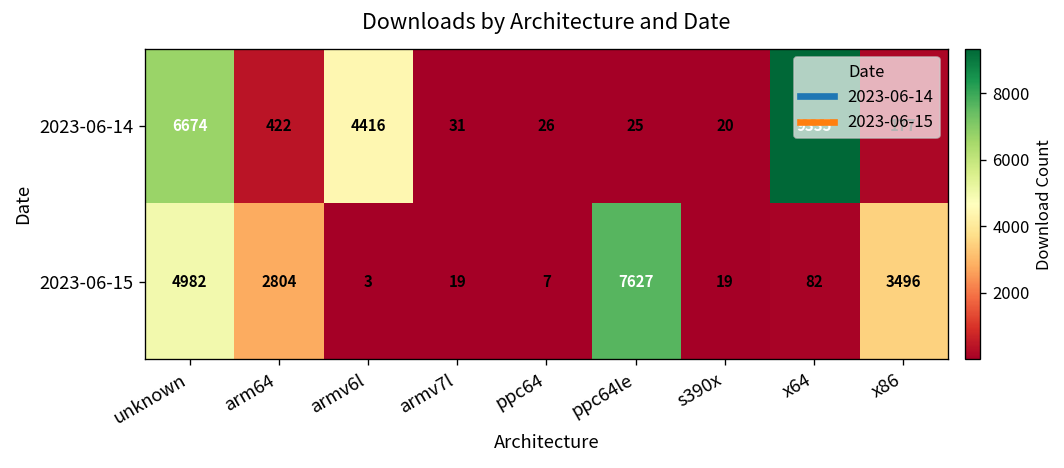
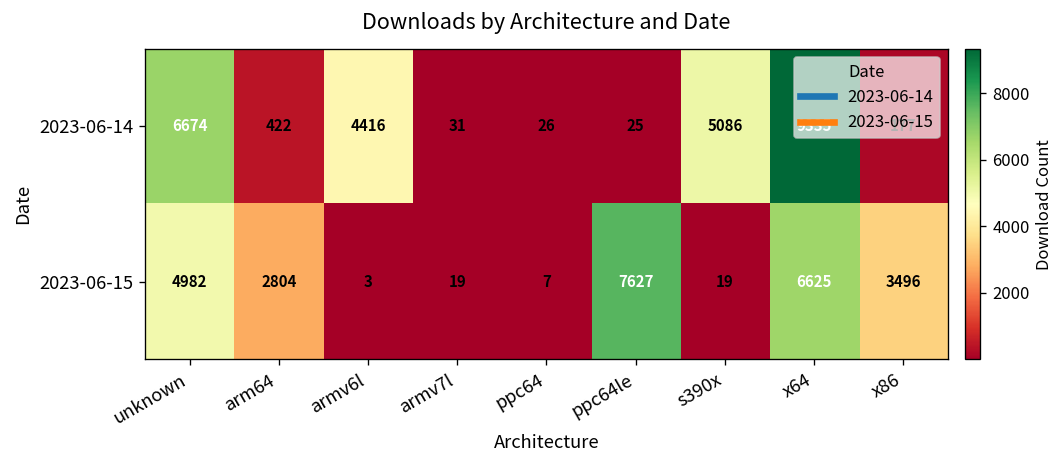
2023-06-14, s390x: 20 -> 5086
2023-06-15, x64: 82 -> 6625
